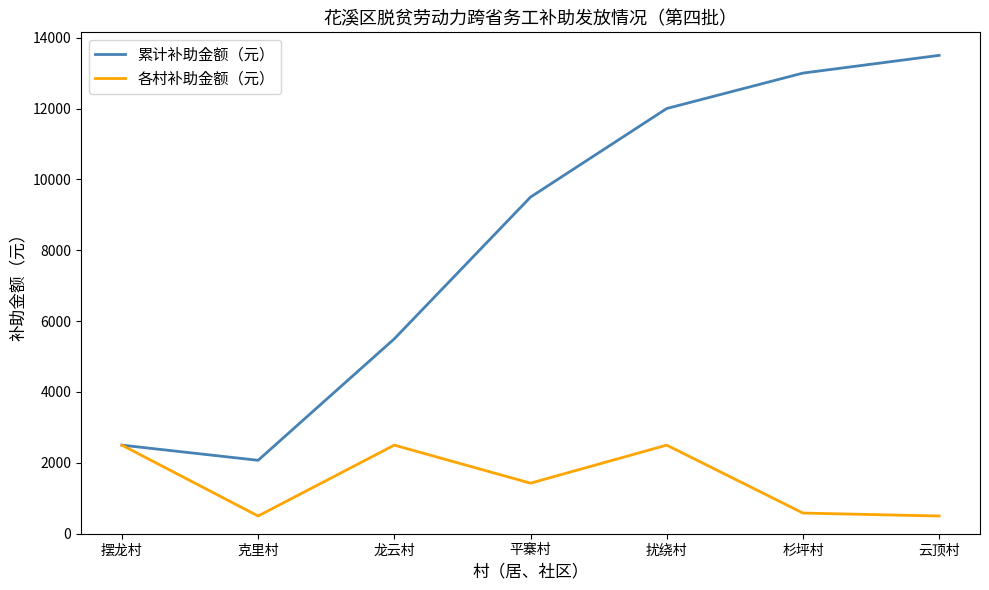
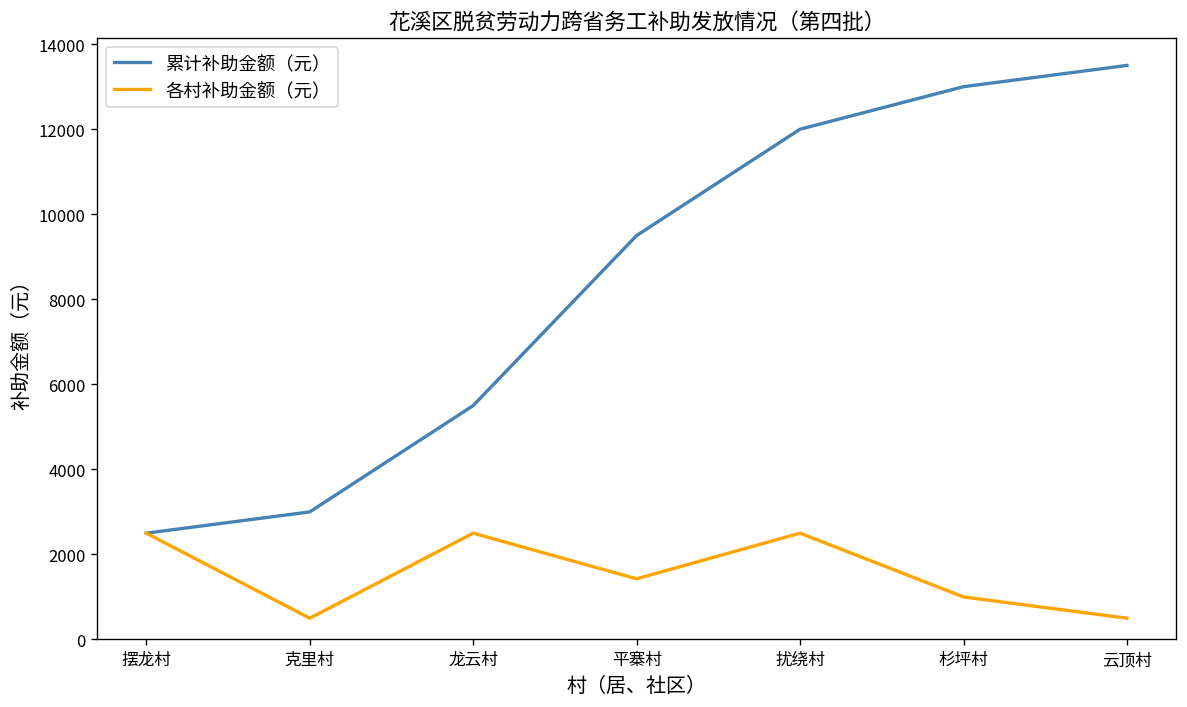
累计补助金额（元）, 克里村: 2100 -> 3000
各村补助金额（元）, 杉坪村: 600 -> 1000
